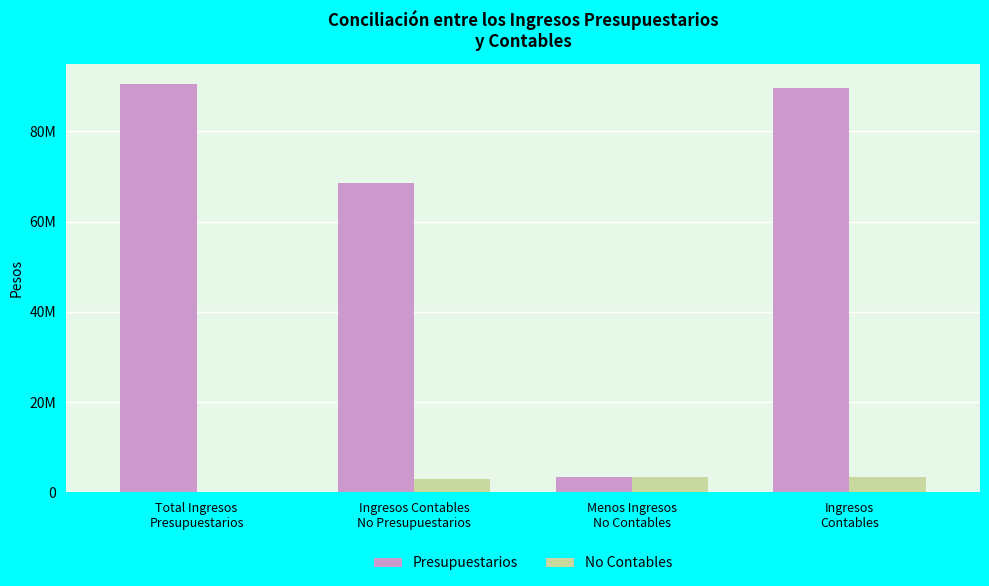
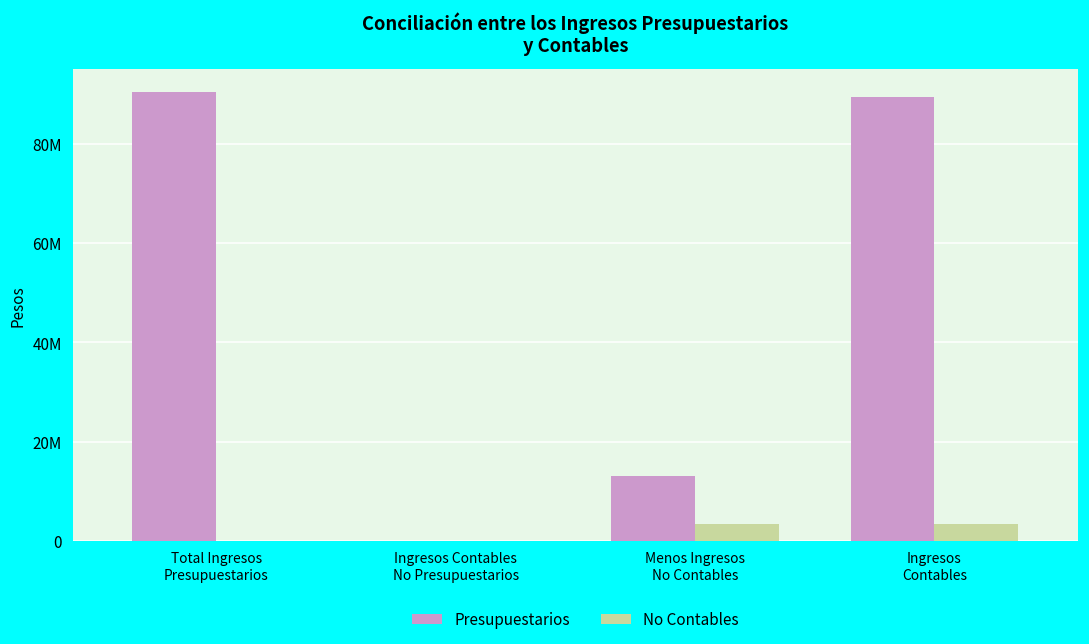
Presupuestarios, Ingresos Contables No Presupuestarios: 68000000 -> 0
No Contables, Ingresos Contables No Presupuestarios: 3000000 -> 0
Presupuestarios, Menos Ingresos No Contables: 3000000 -> 13000000
